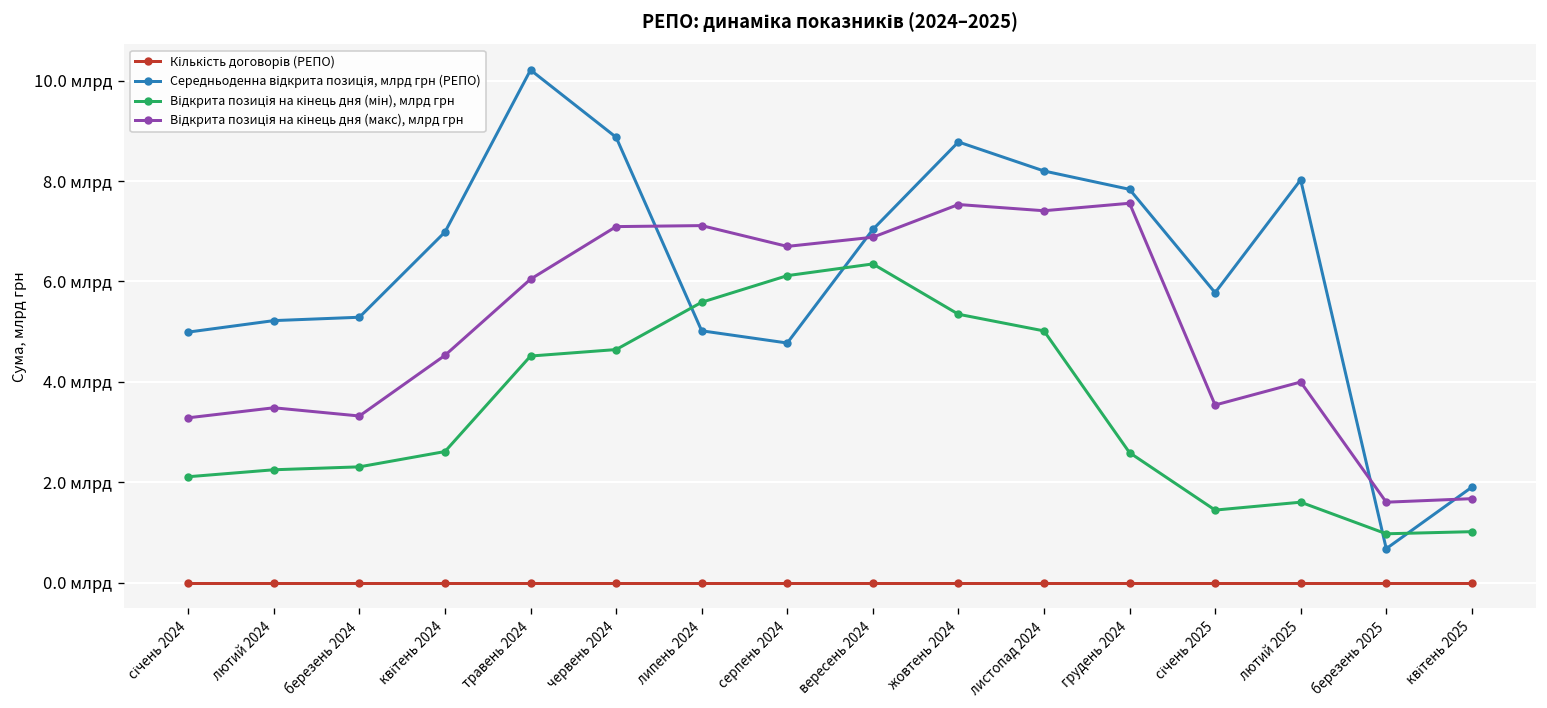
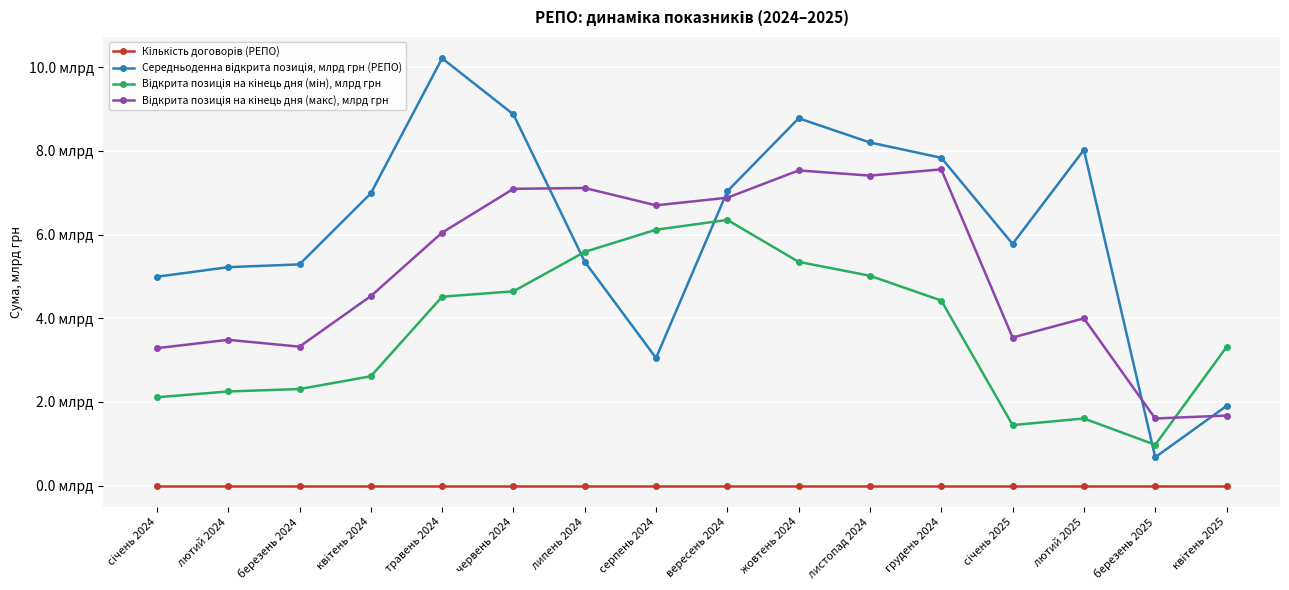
Середньоденна відкрита позиція, млрд грн (РЕПО), липень 2024: 5.0 млрд -> 5.4 млрд
Середньоденна відкрита позиція, млрд грн (РЕПО), серпень 2024: 4.8 млрд -> 3.0 млрд
Відкрита позиція на кінець дня (мін), млрд грн, грудень 2024: 2.6 млрд -> 4.4 млрд
Відкрита позиція на кінець дня (мін), млрд грн, квітень 2025: 1.0 млрд -> 3.3 млрд
